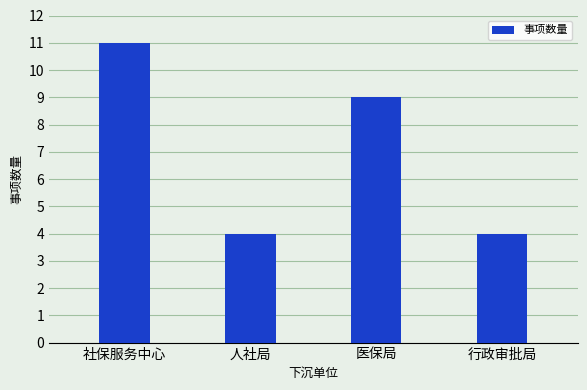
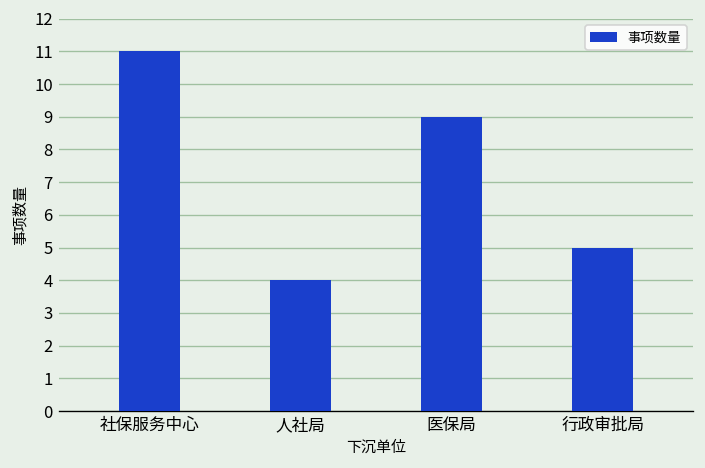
行政审批局: 4 -> 5
